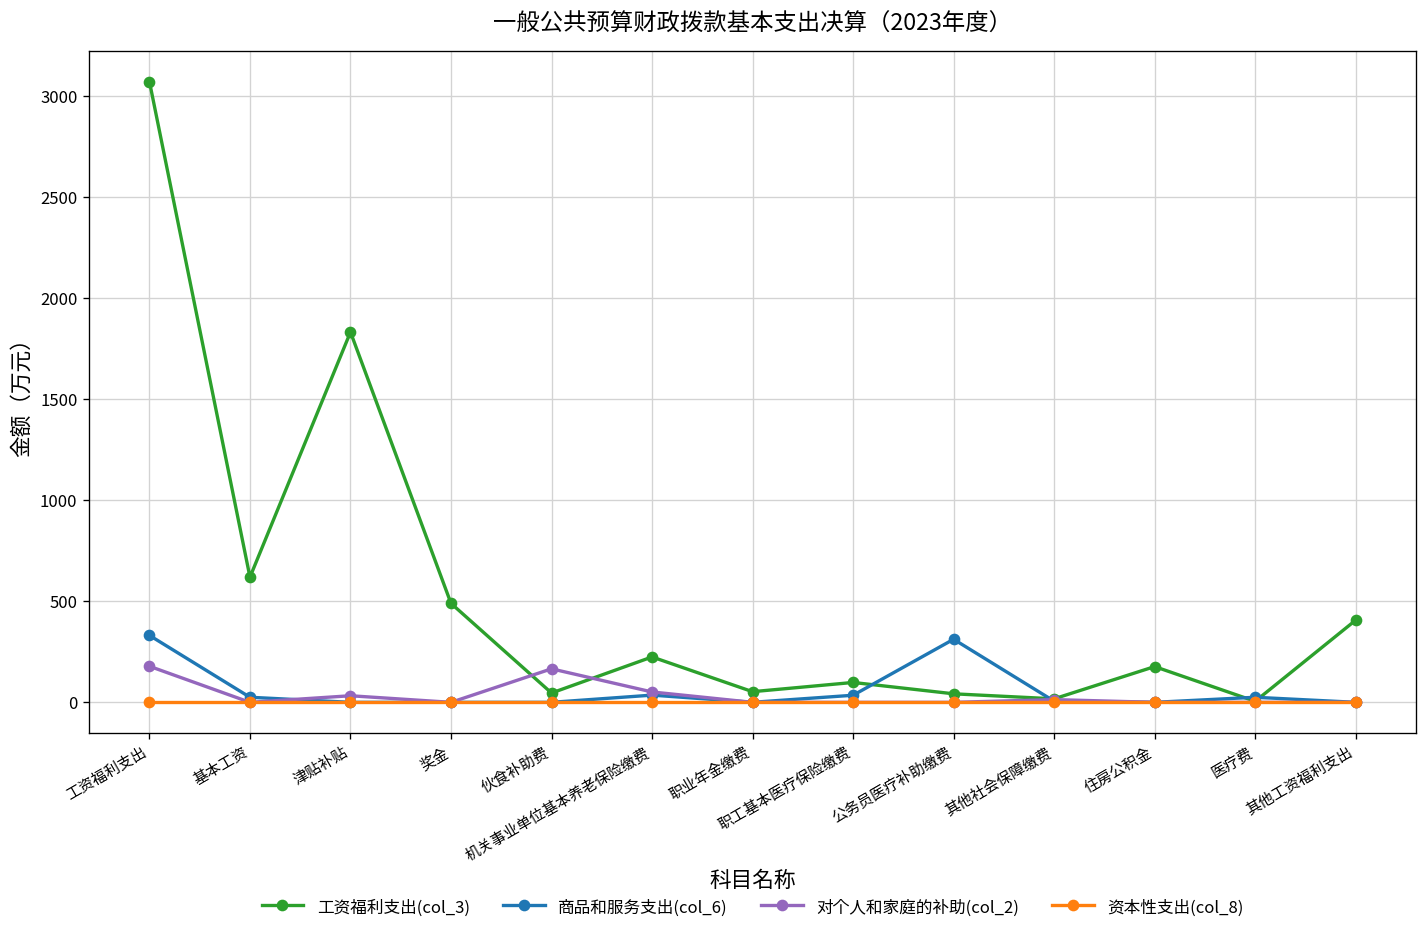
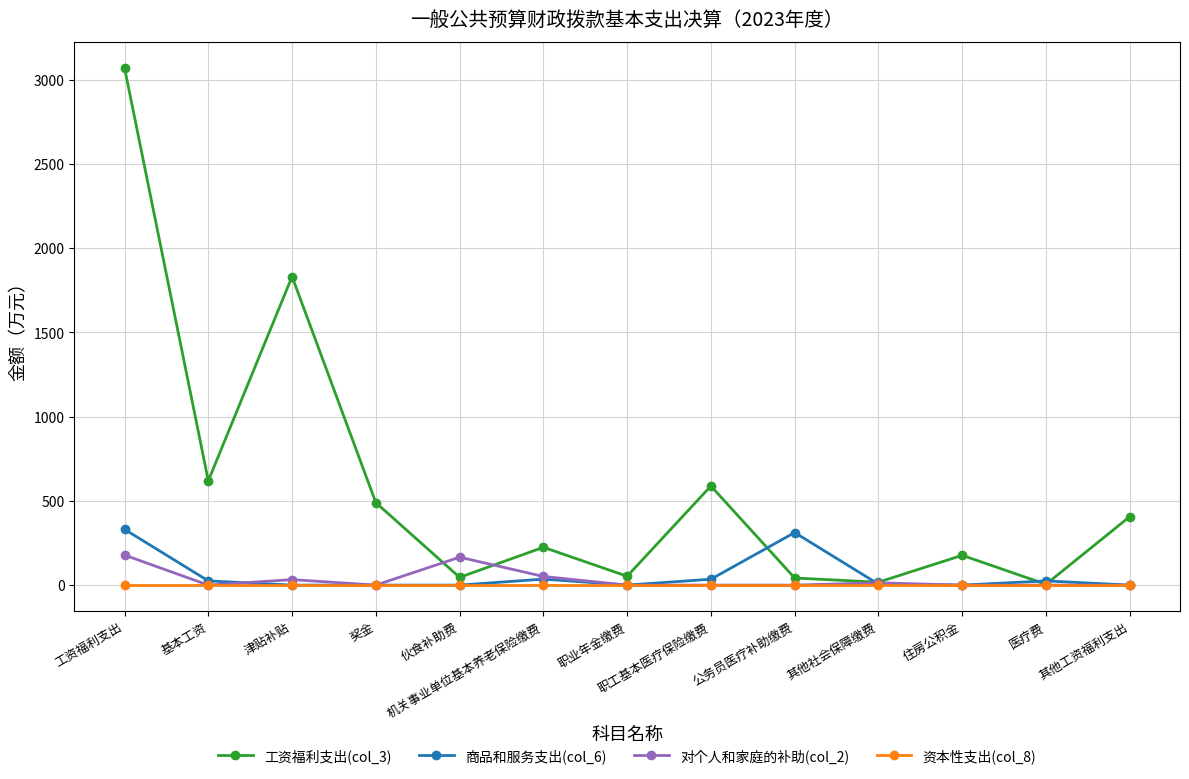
工资福利支出(col_3), 职工基本医疗保险缴费: 100 -> 590
